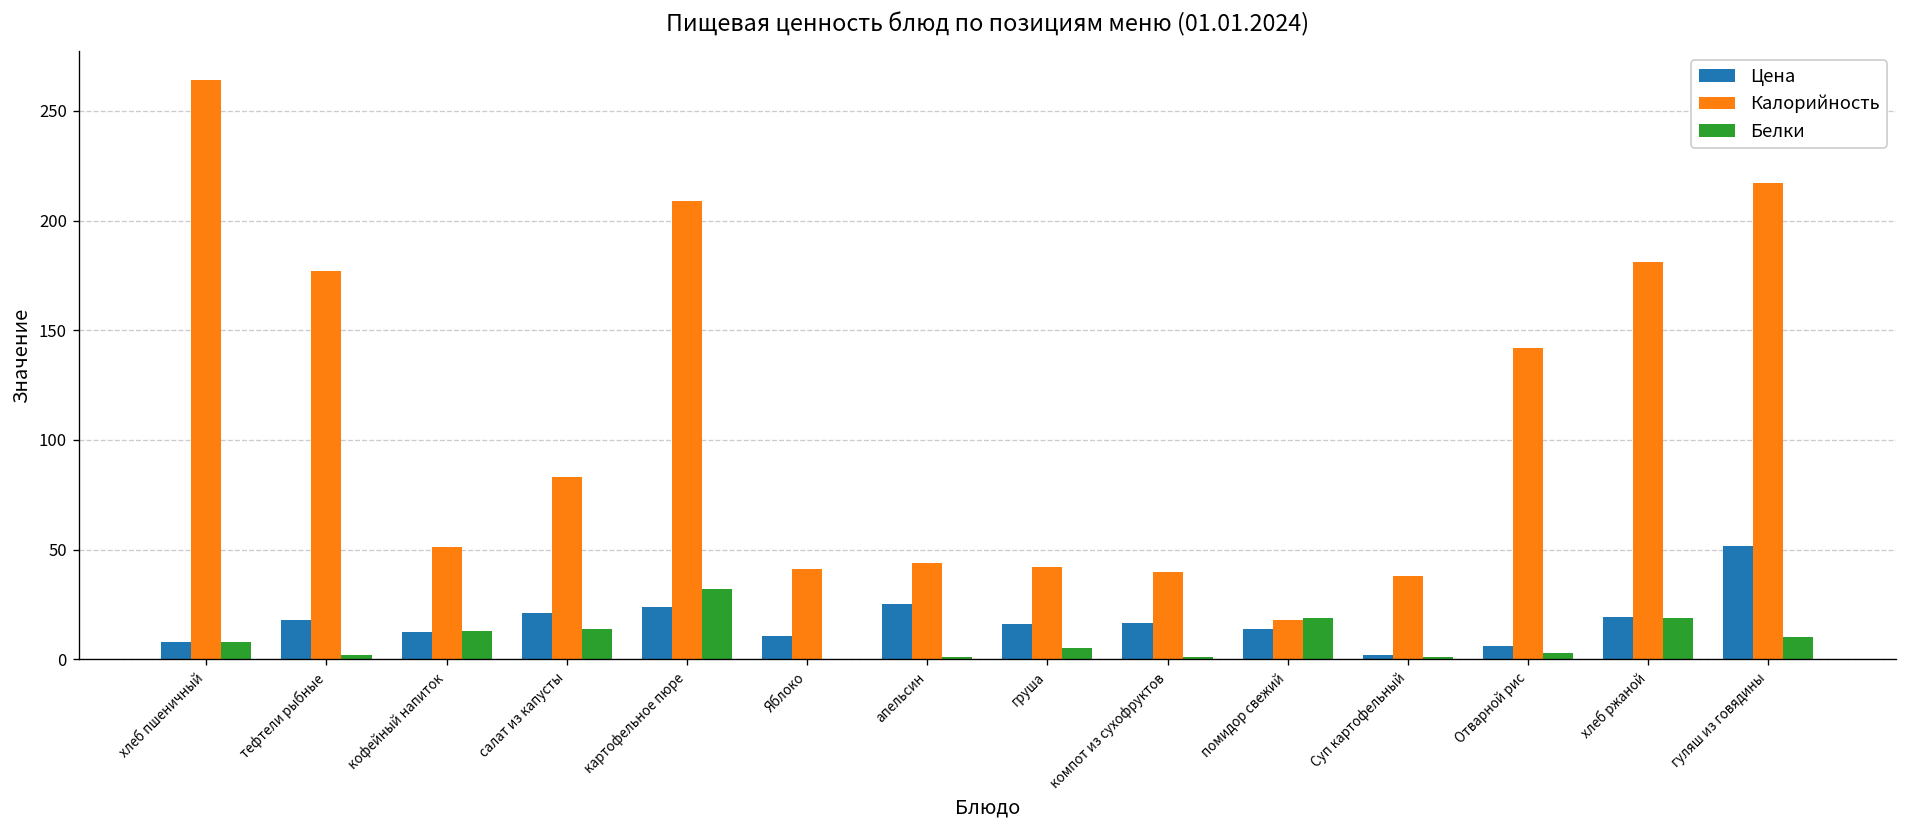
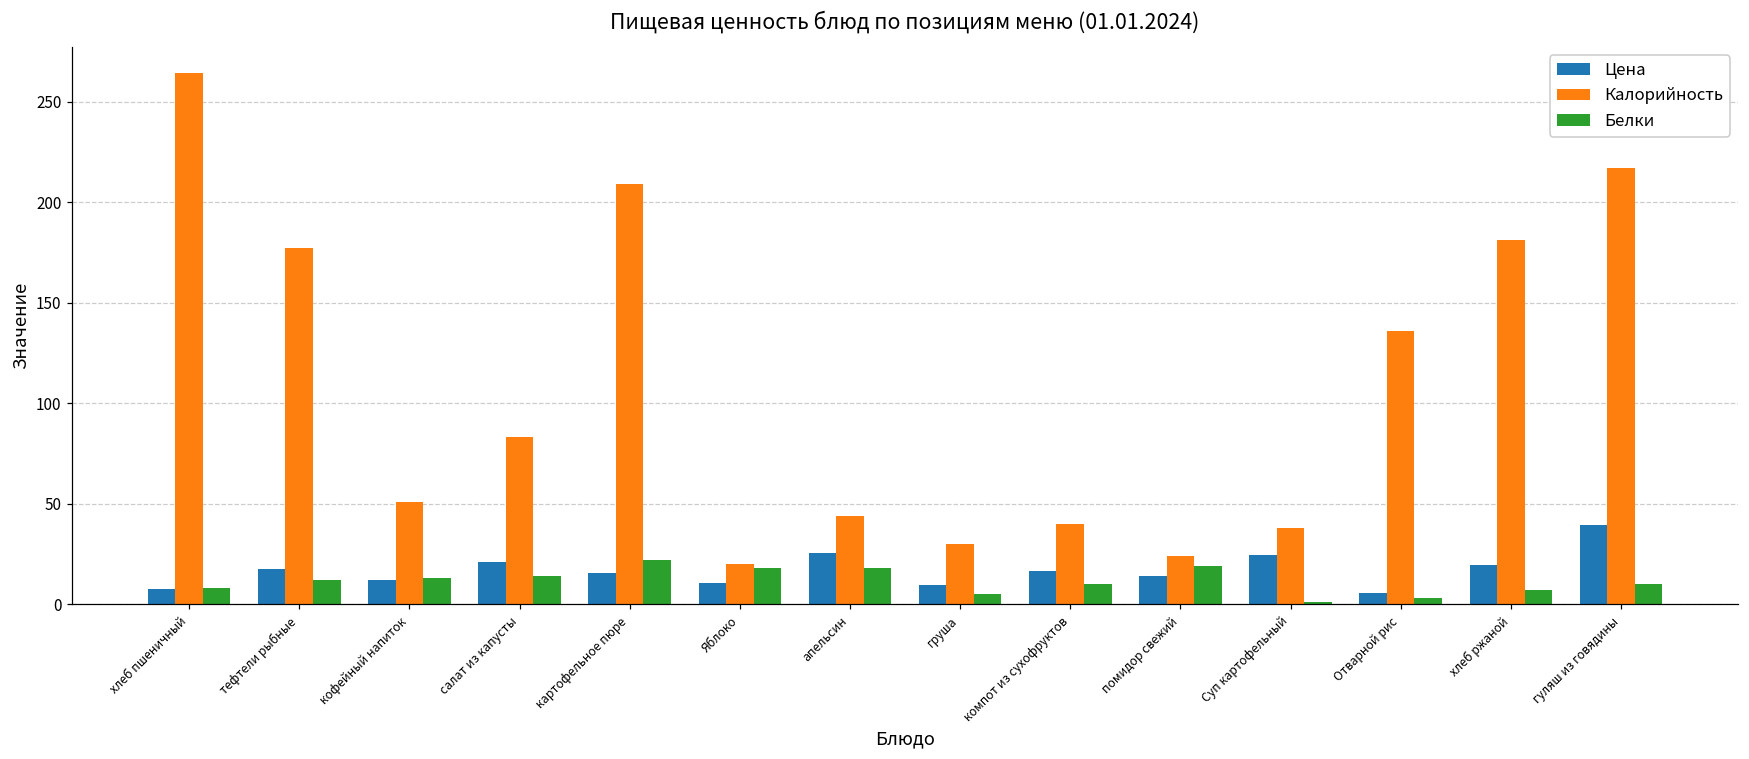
Белки, тефтели рыбные: 2 -> 12
Цена, картофельное пюре: 24 -> 16
Белки, картофельное пюре: 32 -> 22
Калорийность, Яблоко: 41 -> 20
Белки, Яблоко: 0 -> 18
Белки, апельсин: 1 -> 18
Цена, груша: 16 -> 10
Калорийность, груша: 42 -> 30
Белки, компот из сухофруктов: 1 -> 10
Калорийность, помидор свежий: 18 -> 24
Цена, Суп картофельный: 2 -> 25
Калорийность, Отварной рис: 142 -> 136
Белки, хлеб ржаной: 19 -> 7
Цена, гуляш из говядины: 52 -> 40
